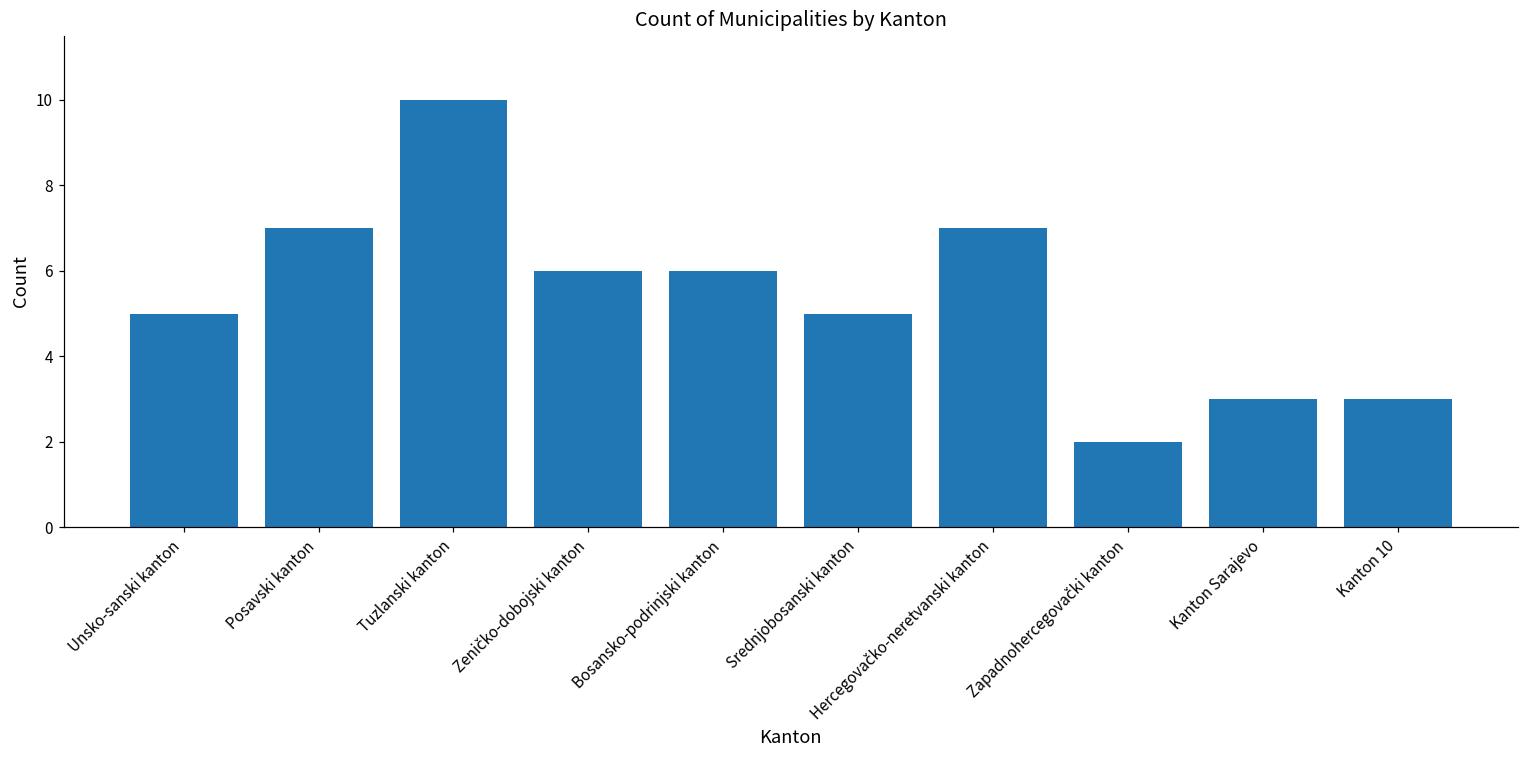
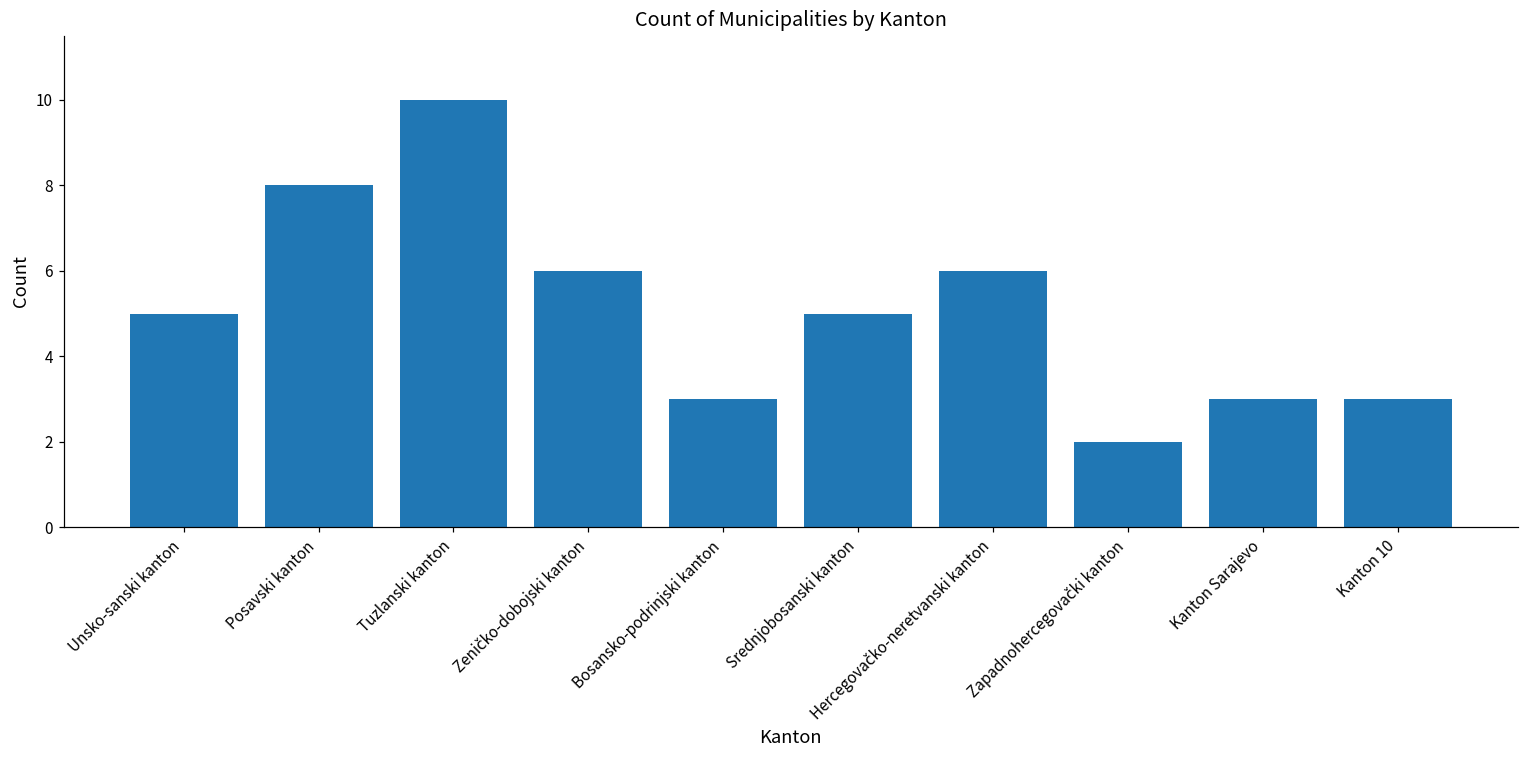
Posavski kanton: 7 -> 8
Bosansko-podrinjski kanton: 6 -> 3
Hercegovačko-neretvanski kanton: 7 -> 6
